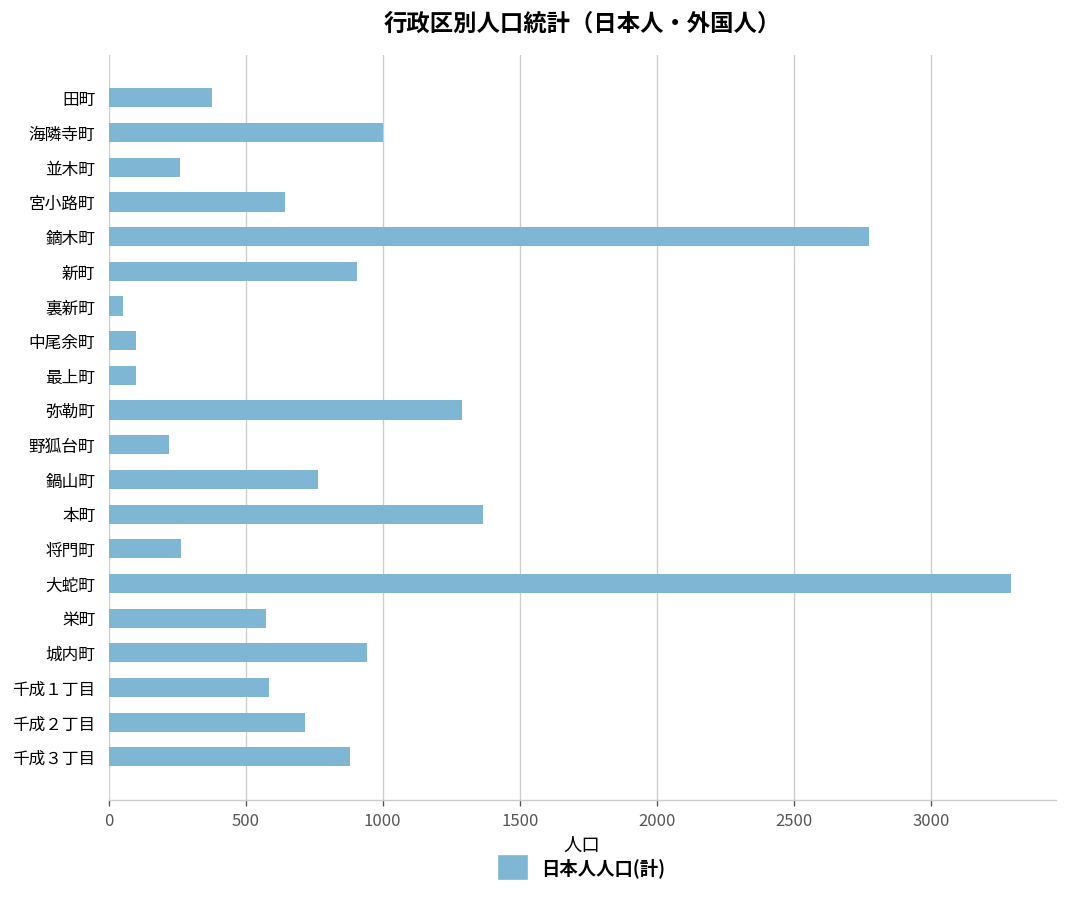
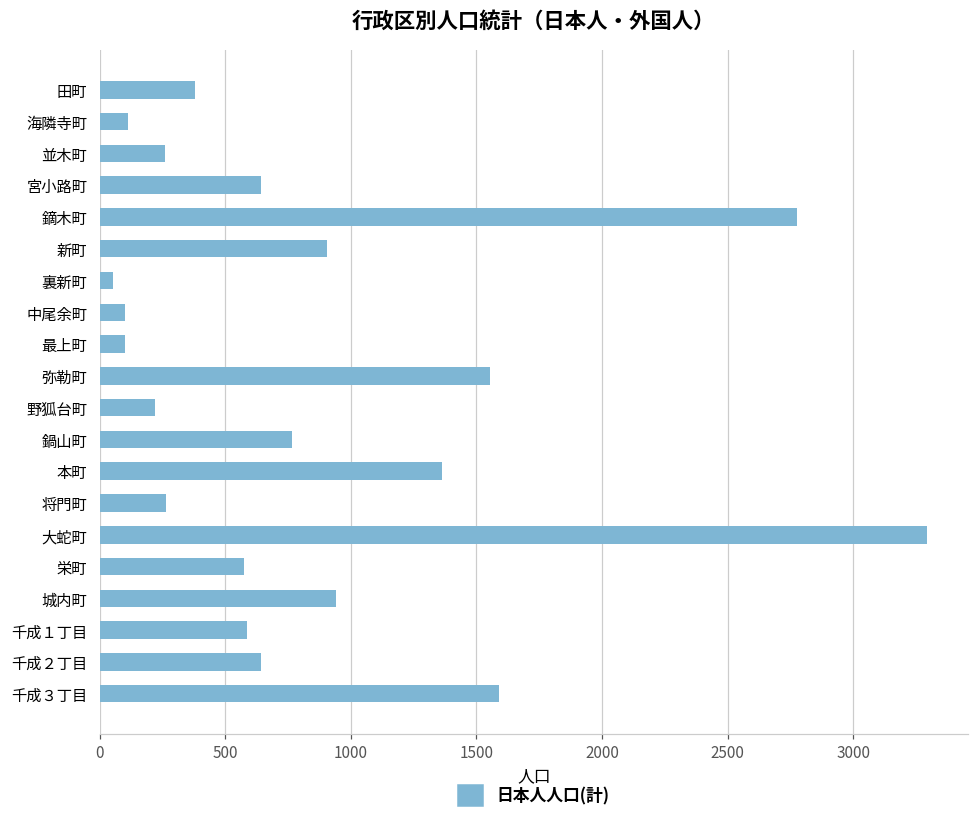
海隣寺町: 1000 -> 110
弥勒町: 1290 -> 1550
千成２丁目: 720 -> 640
千成３丁目: 880 -> 1590
